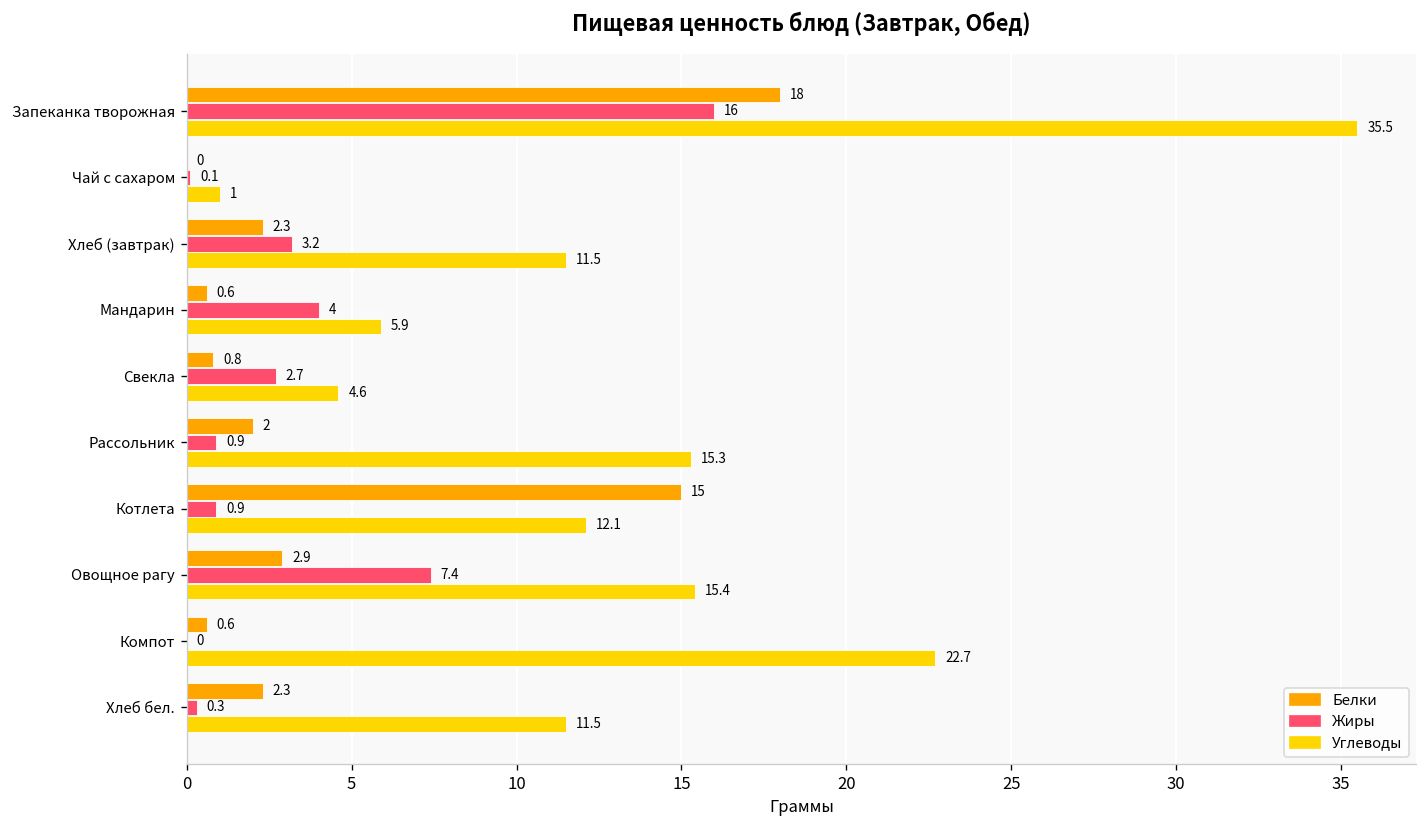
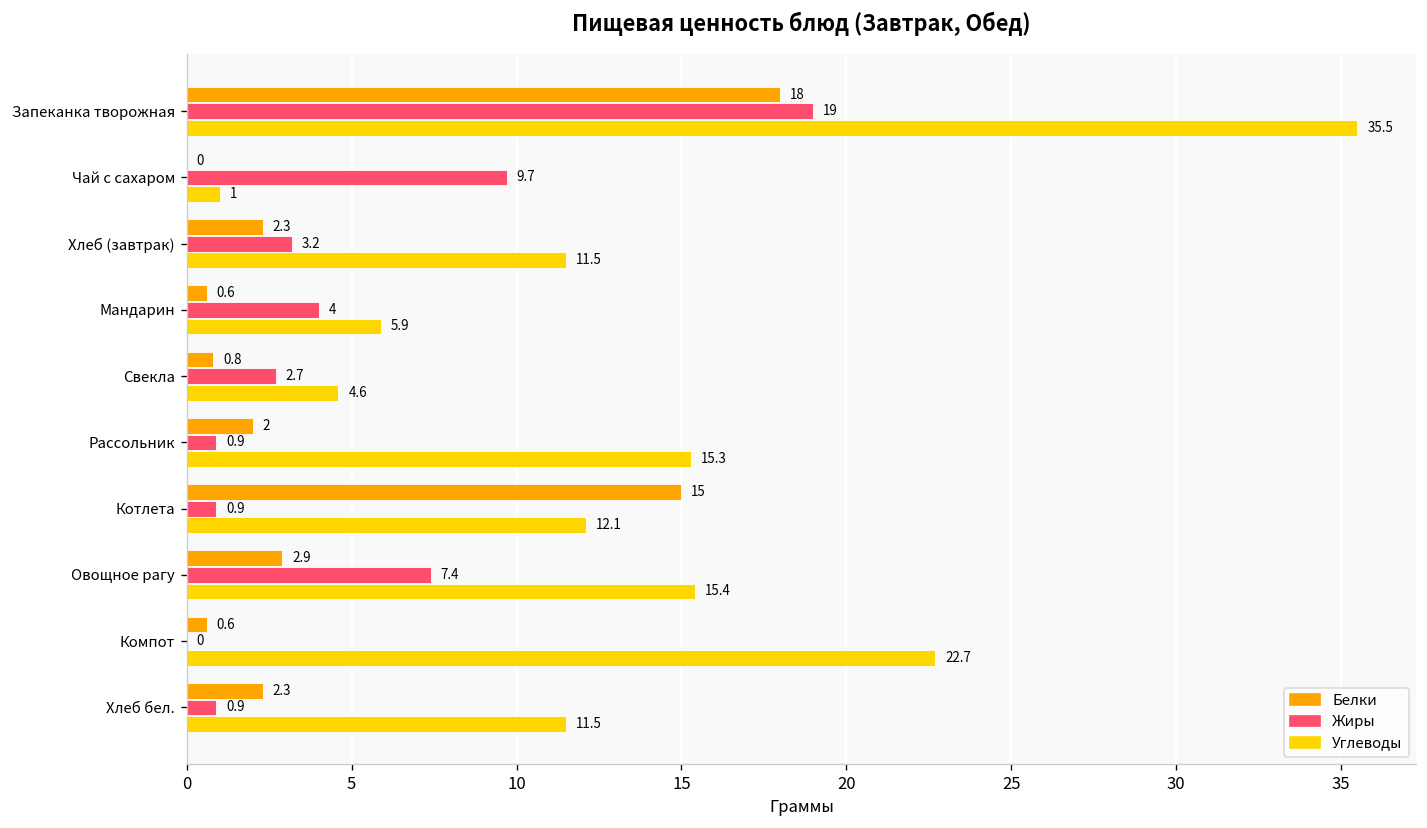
Жиры, Запеканка творожная: 16 -> 19
Жиры, Чай с сахаром: 0.1 -> 9.7
Жиры, Хлеб бел.: 0.3 -> 0.9
